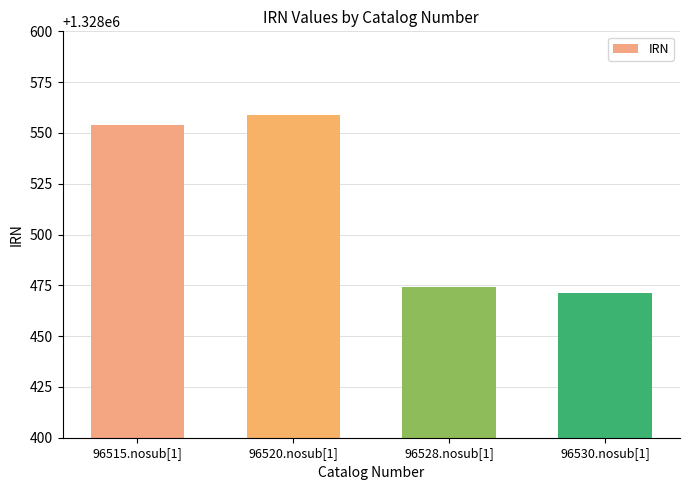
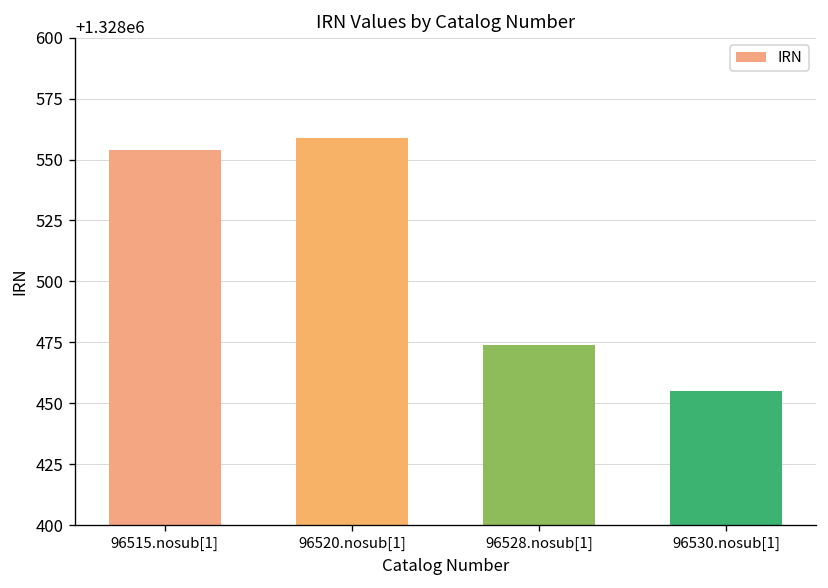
96530.nosub[1]: 1328471 -> 1328455
